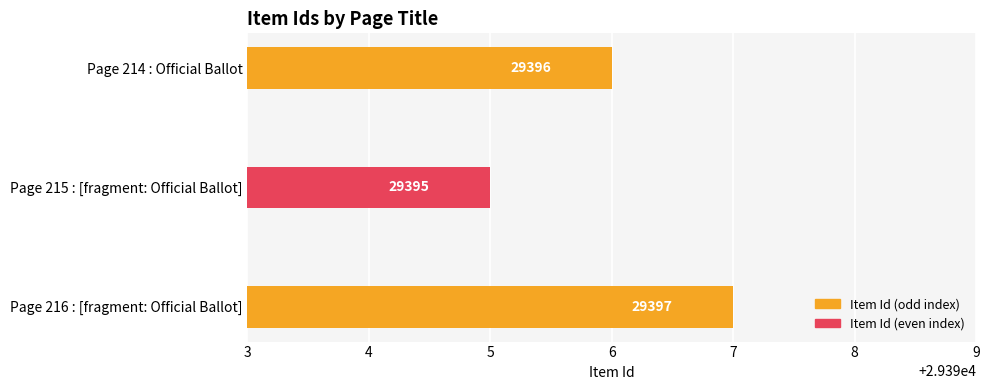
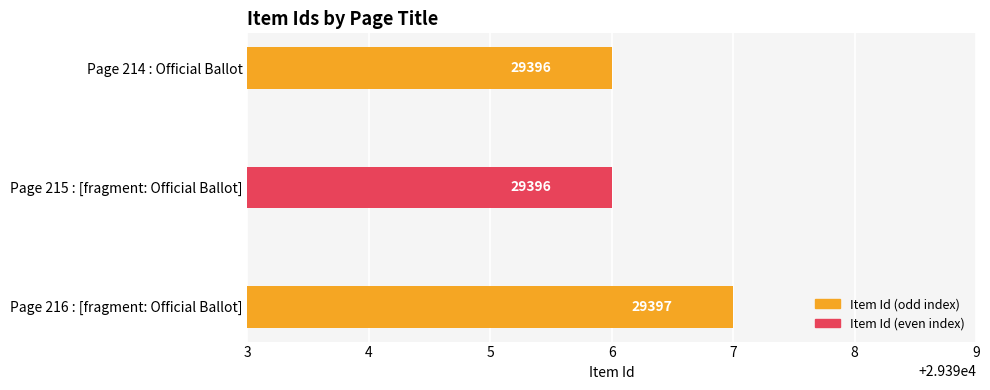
Page 215 : [fragment: Official Ballot]: 29395 -> 29396
